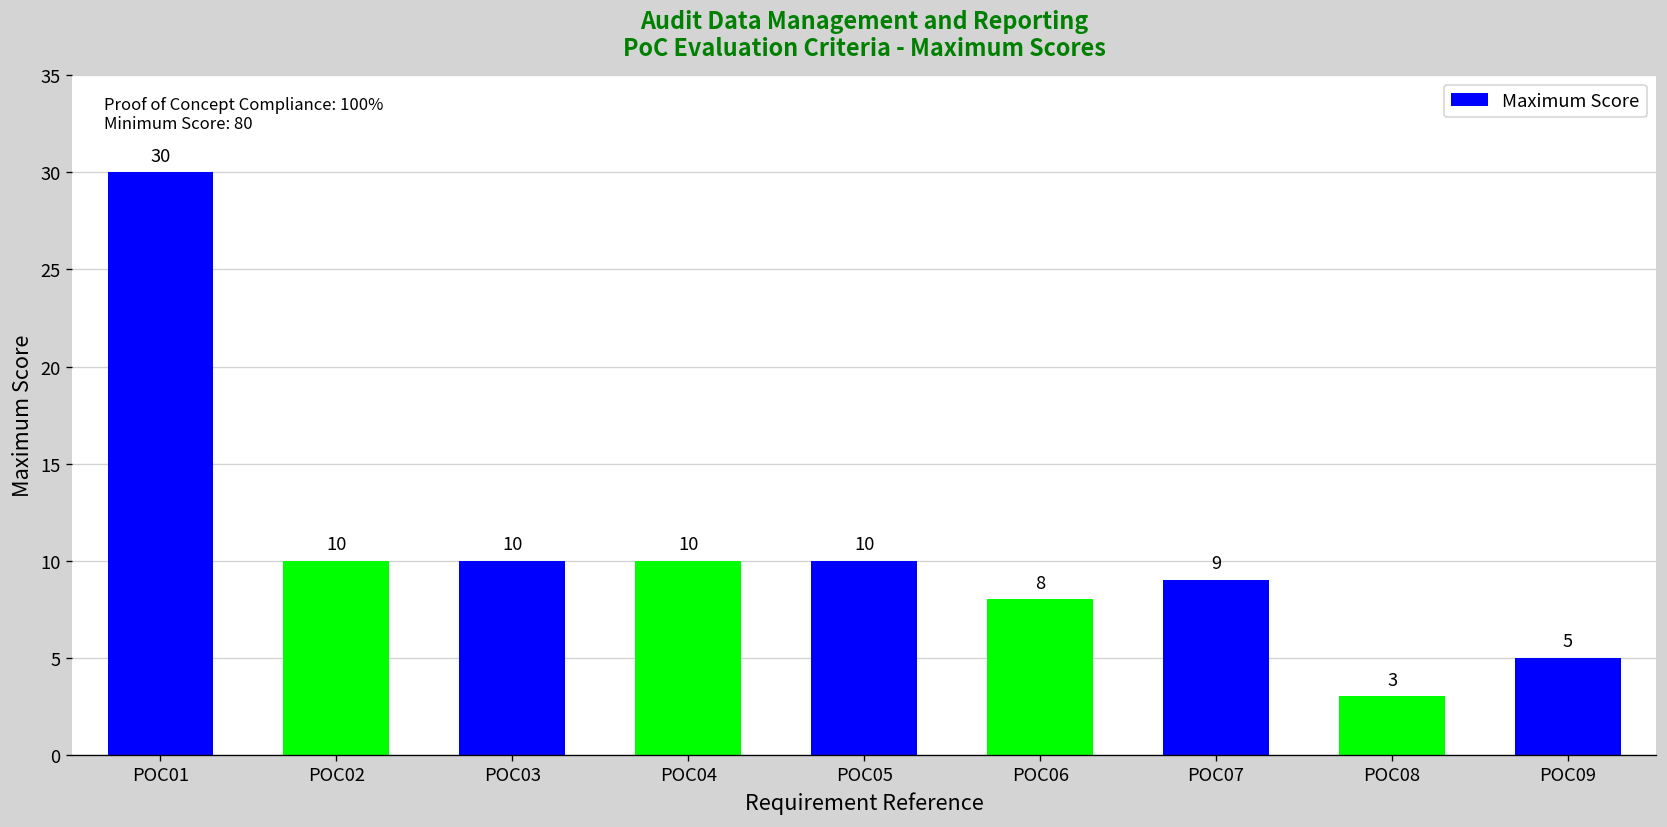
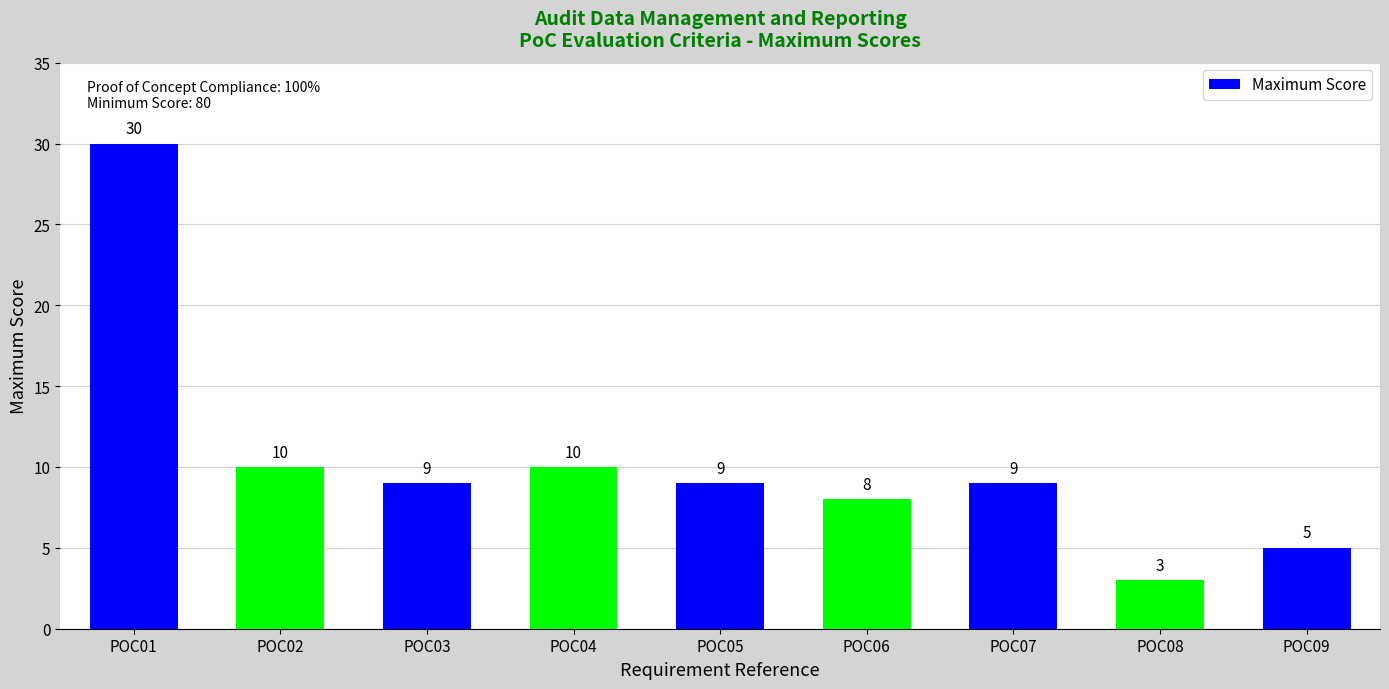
POC03: 10 -> 9
POC05: 10 -> 9
